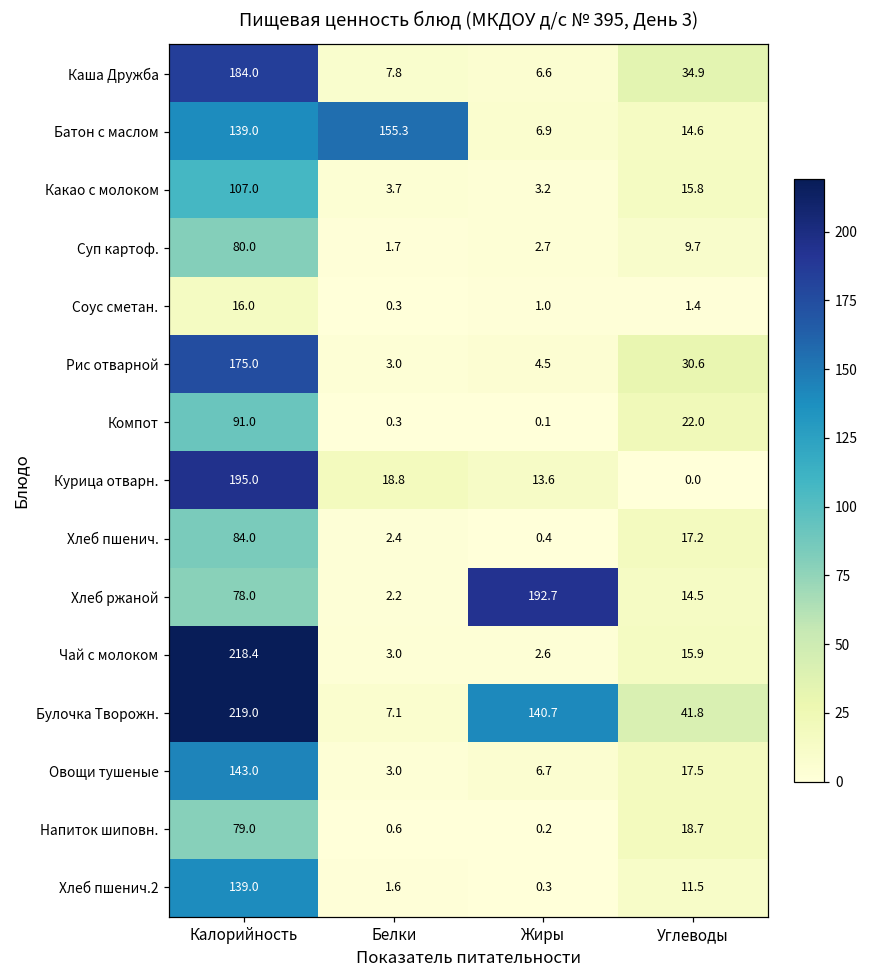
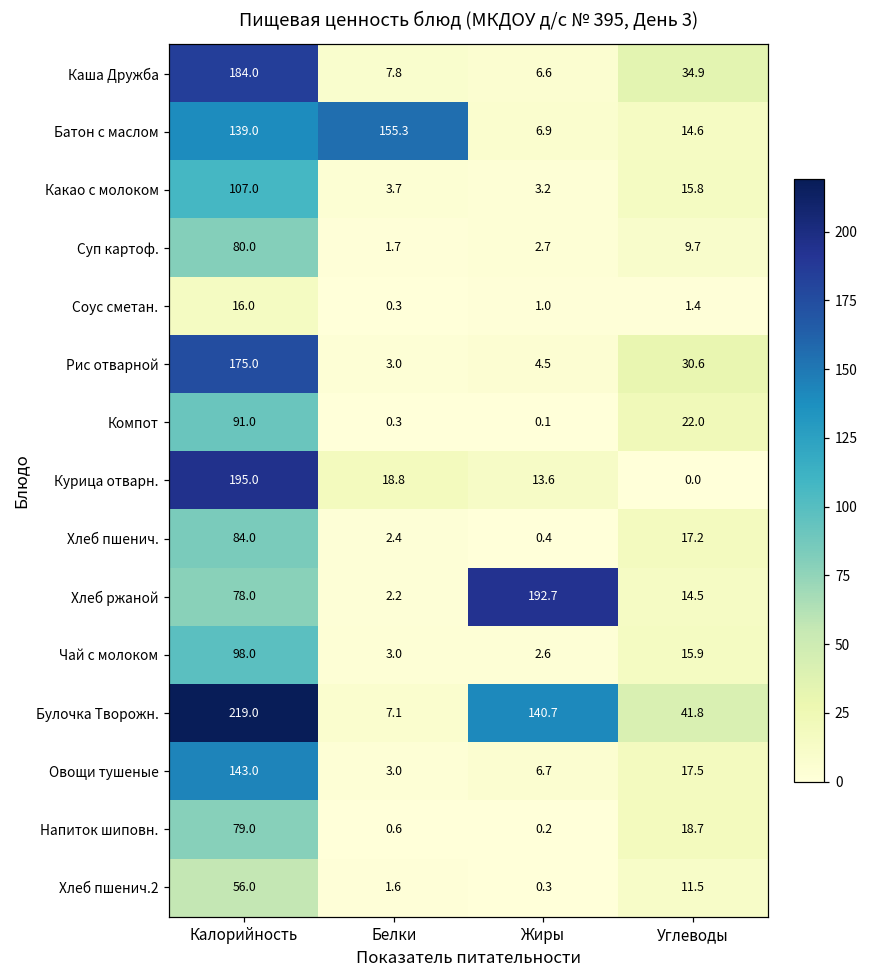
Чай с молоком, Калорийность: 218.4 -> 98.0
Хлеб пшенич.2, Калорийность: 139.0 -> 56.0
